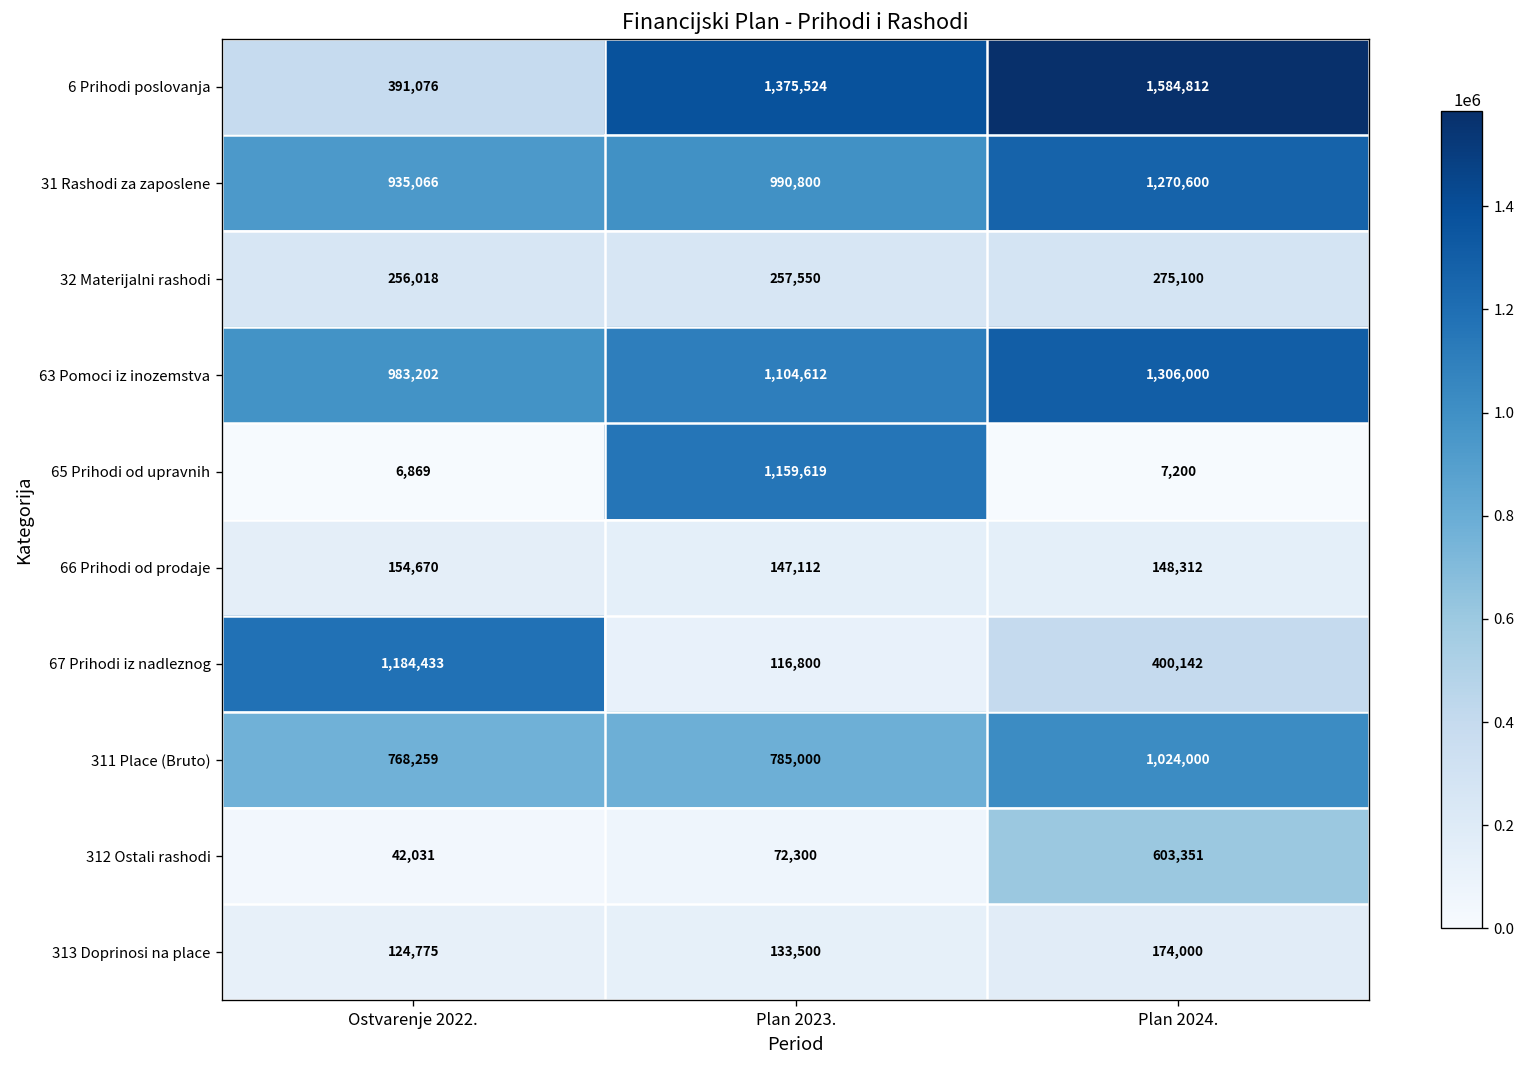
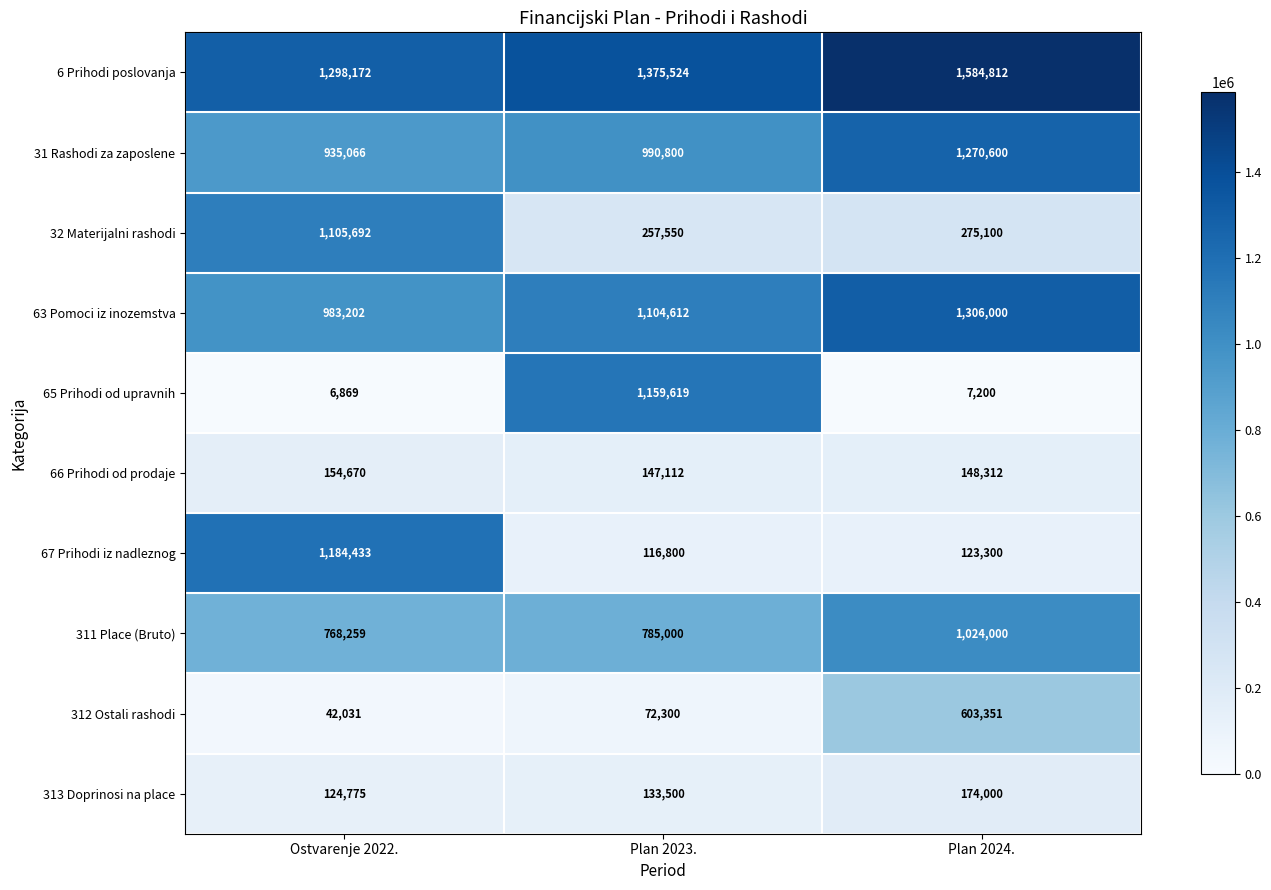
6 Prihodi poslovanja, Ostvarenje 2022.: 391,076 -> 1,298,172
32 Materijalni rashodi, Ostvarenje 2022.: 256,018 -> 1,105,692
67 Prihodi iz nadleznog, Plan 2024.: 400,142 -> 123,300
